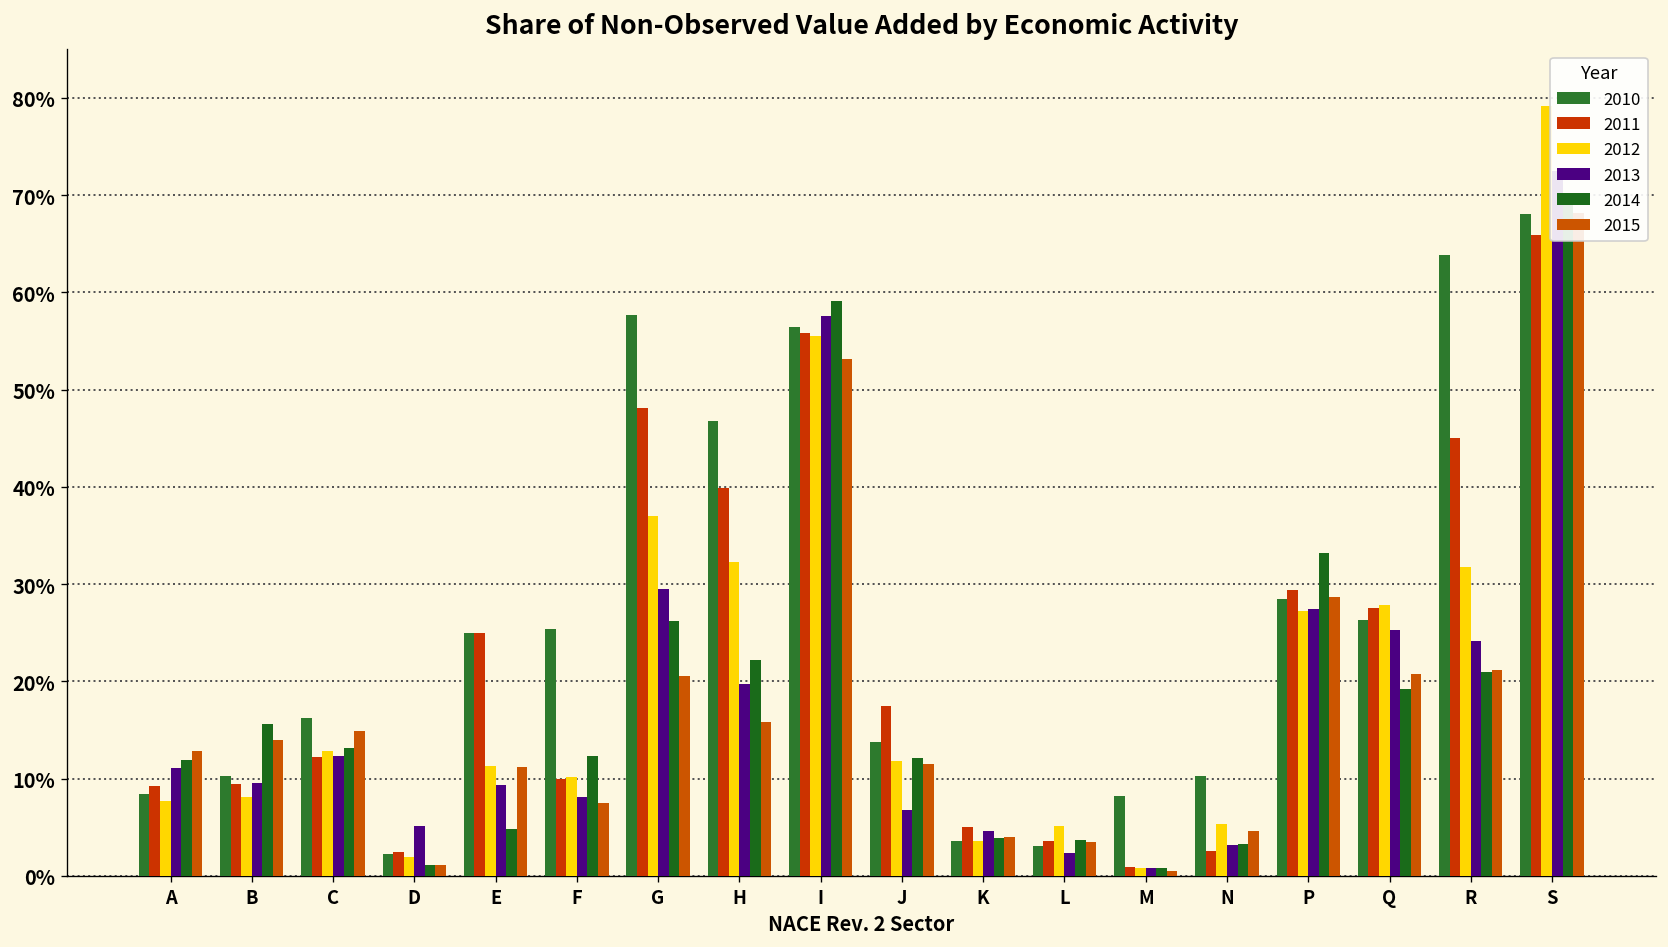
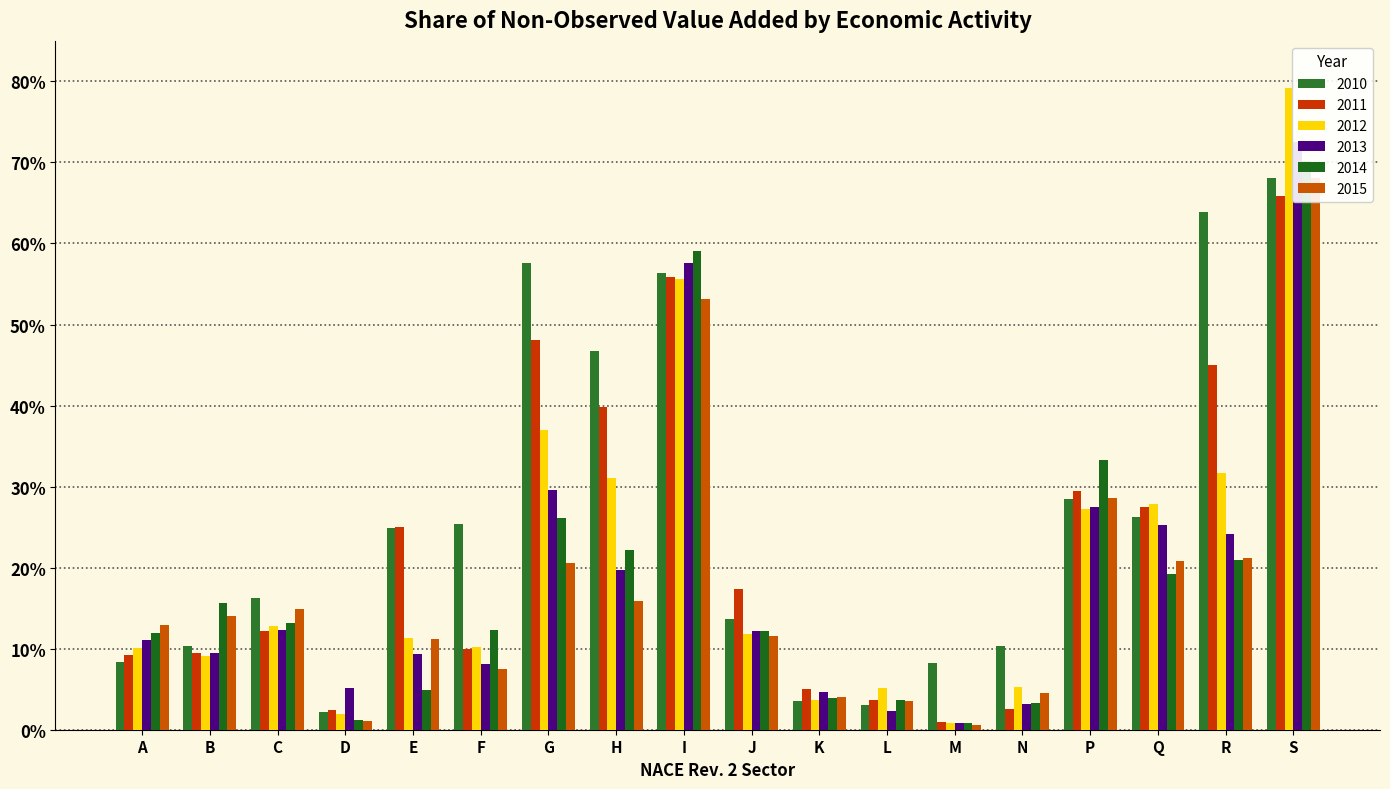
2012, A: 8% -> 10%
2012, B: 8% -> 9%
2012, H: 32% -> 31%
2013, J: 7% -> 12%
